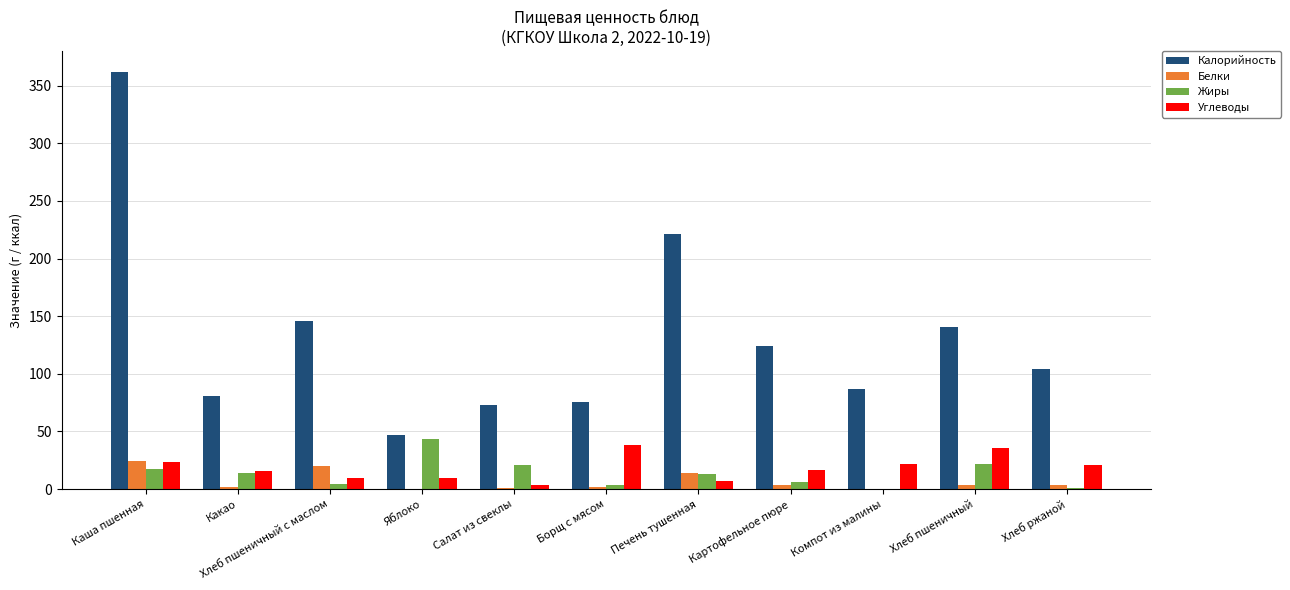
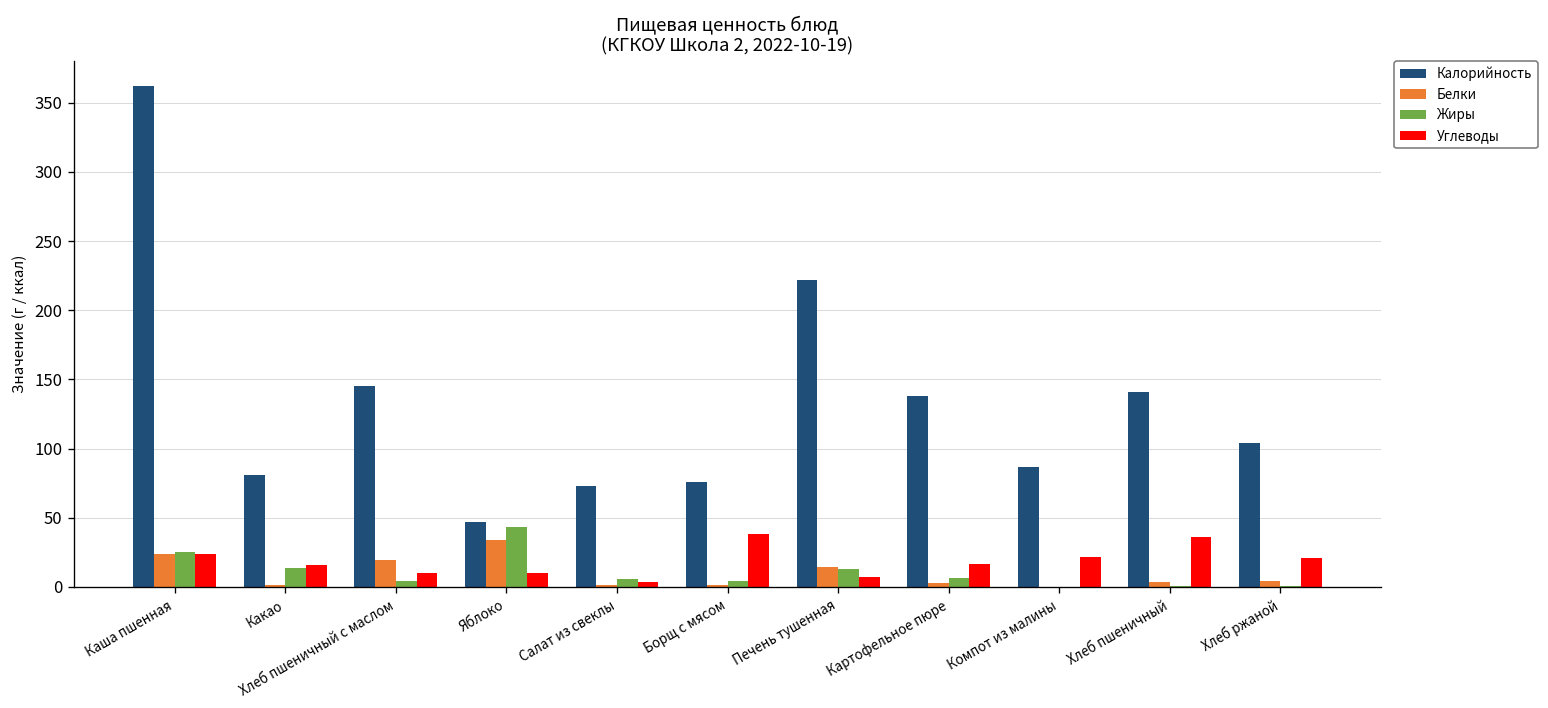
Жиры, Каша пшенная: 17 -> 25
Белки, Яблоко: 0 -> 34
Жиры, Салат из свеклы: 21 -> 6
Калорийность, Картофельное пюре: 124 -> 138
Жиры, Хлеб пшеничный: 22 -> 0
